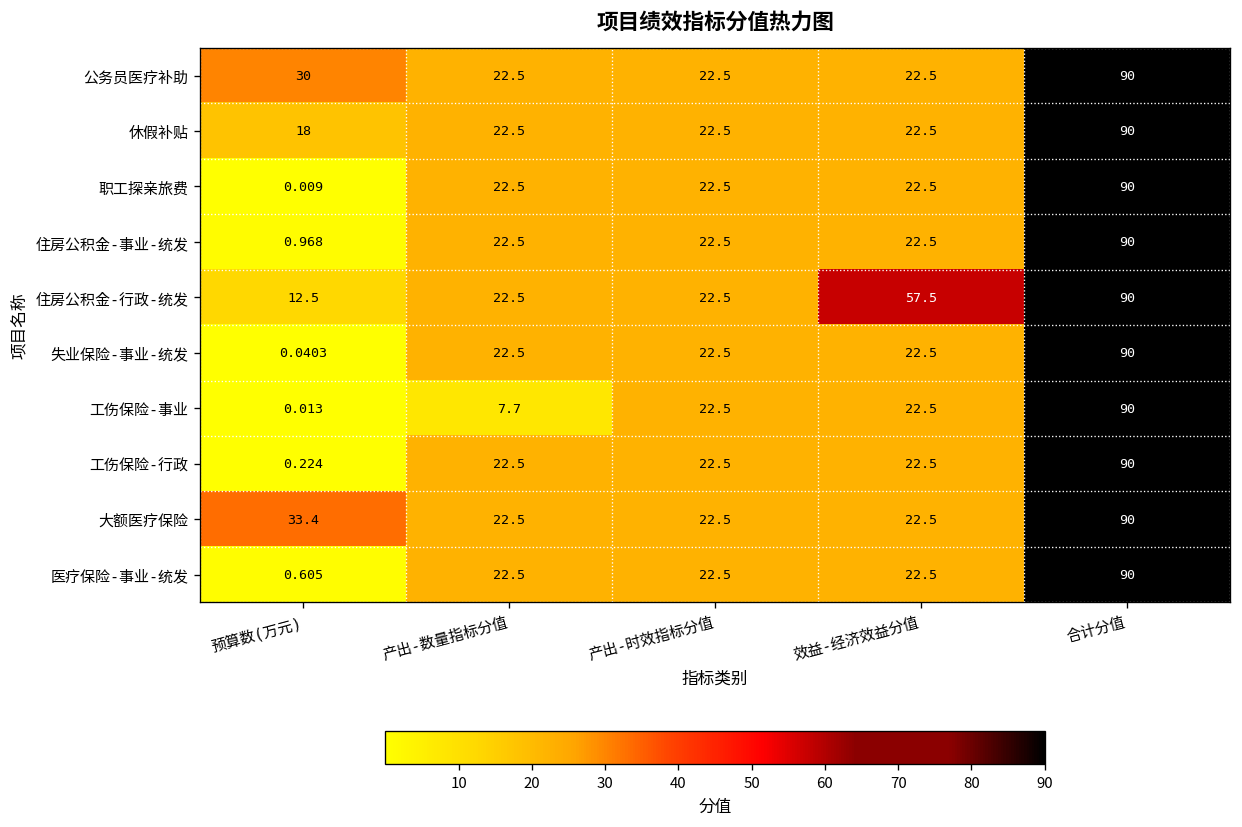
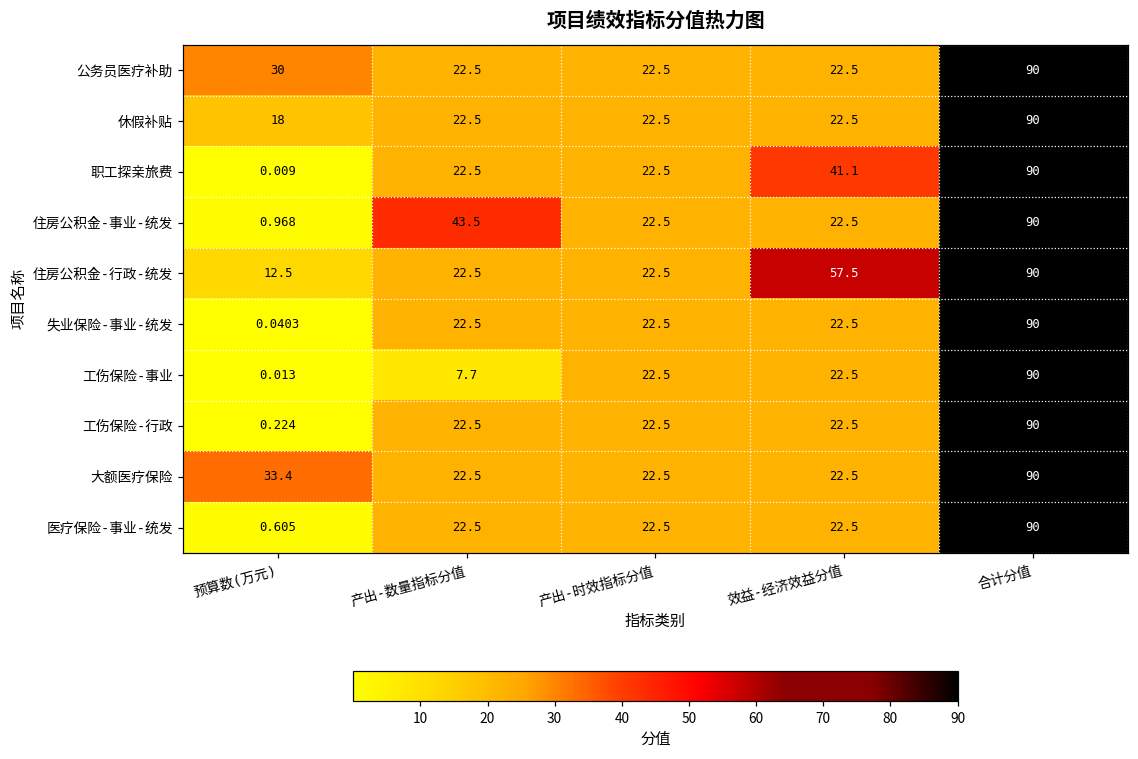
职工探亲旅费, 效益-经济效益分值: 22.5 -> 41.1
住房公积金-事业-统发, 产出-数量指标分值: 22.5 -> 43.5
